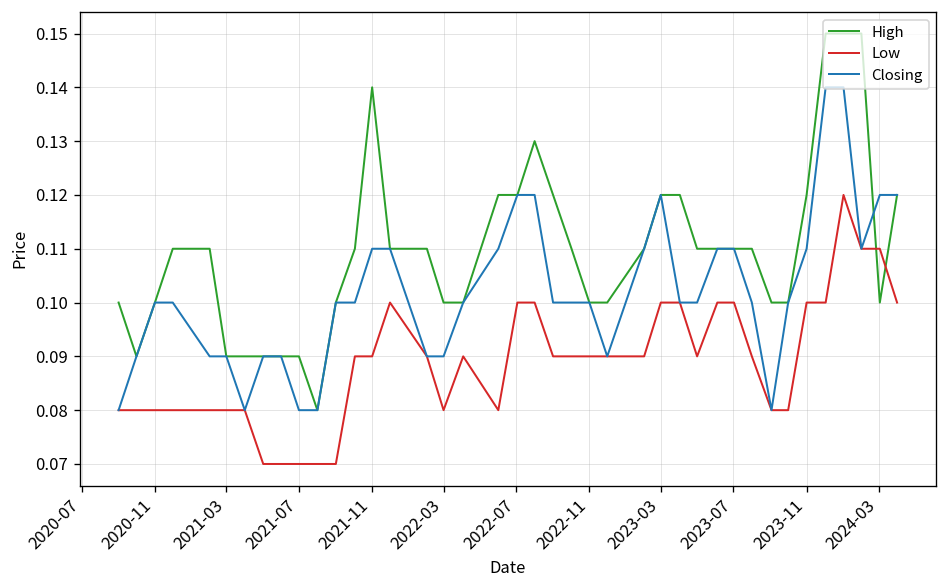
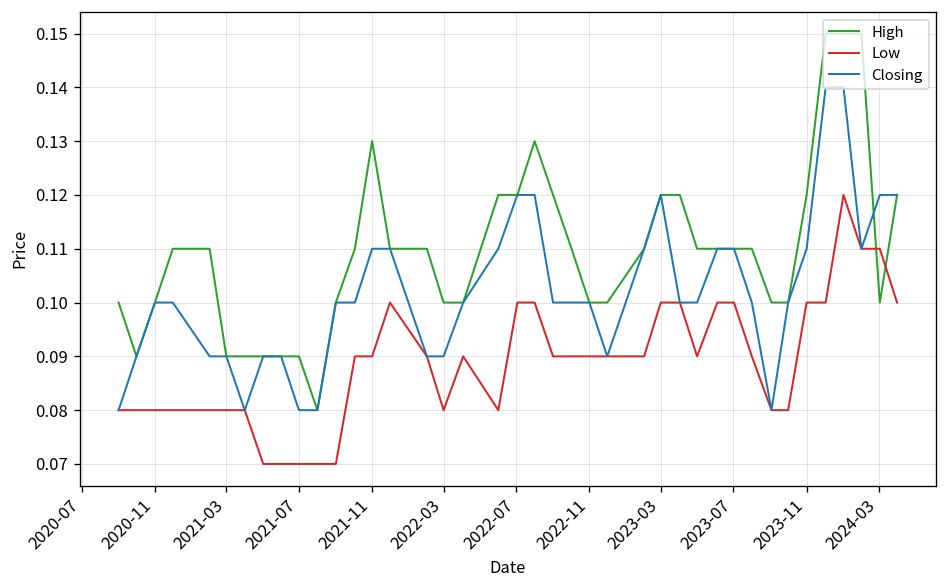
High, 2021-11: 0.14 -> 0.13
